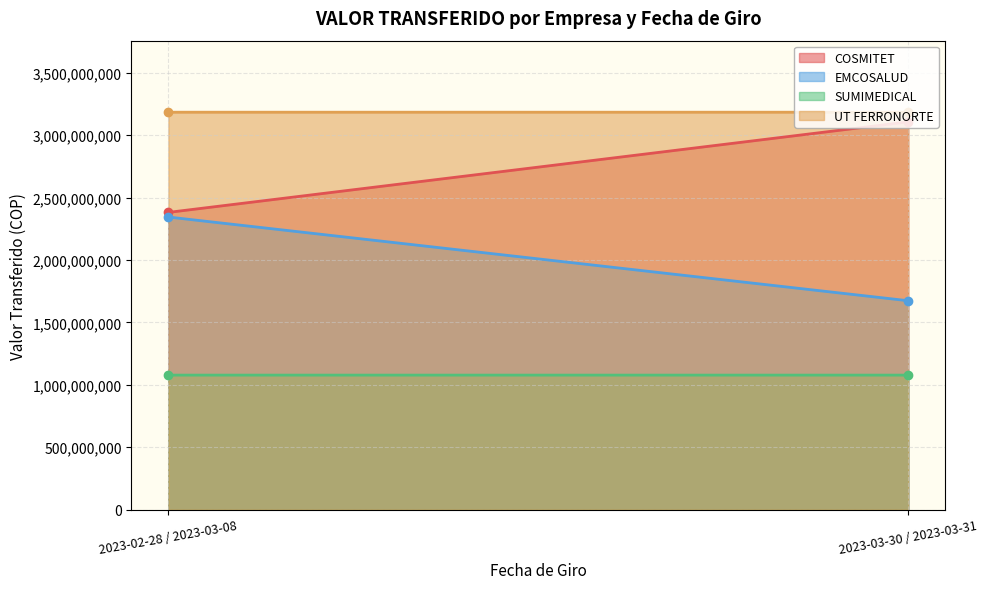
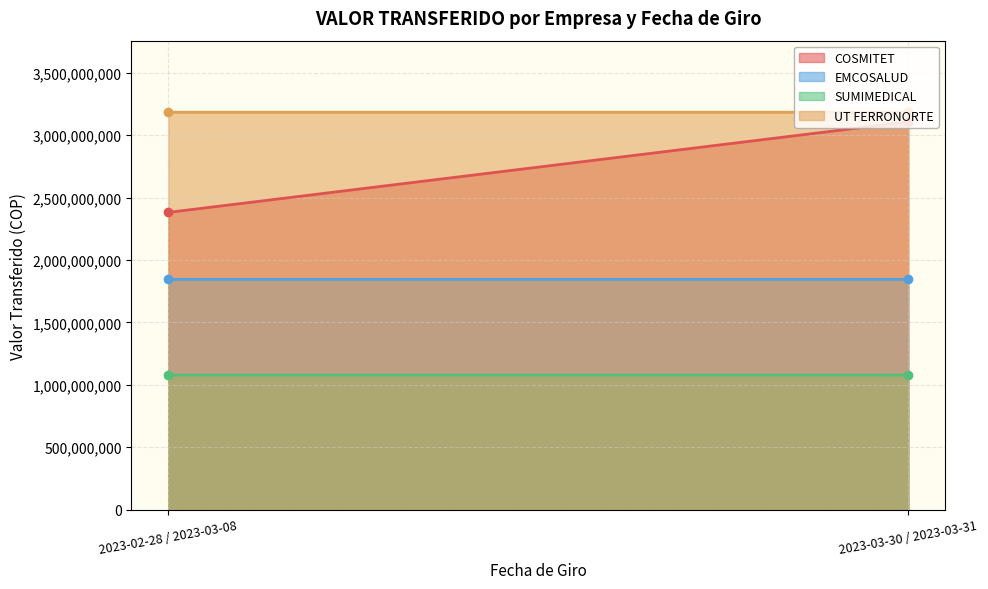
EMCOSALUD, 2023-02-28 / 2023-03-08: 2,340,000,000 -> 1,840,000,000
EMCOSALUD, 2023-03-30 / 2023-03-31: 1,670,000,000 -> 1,840,000,000
